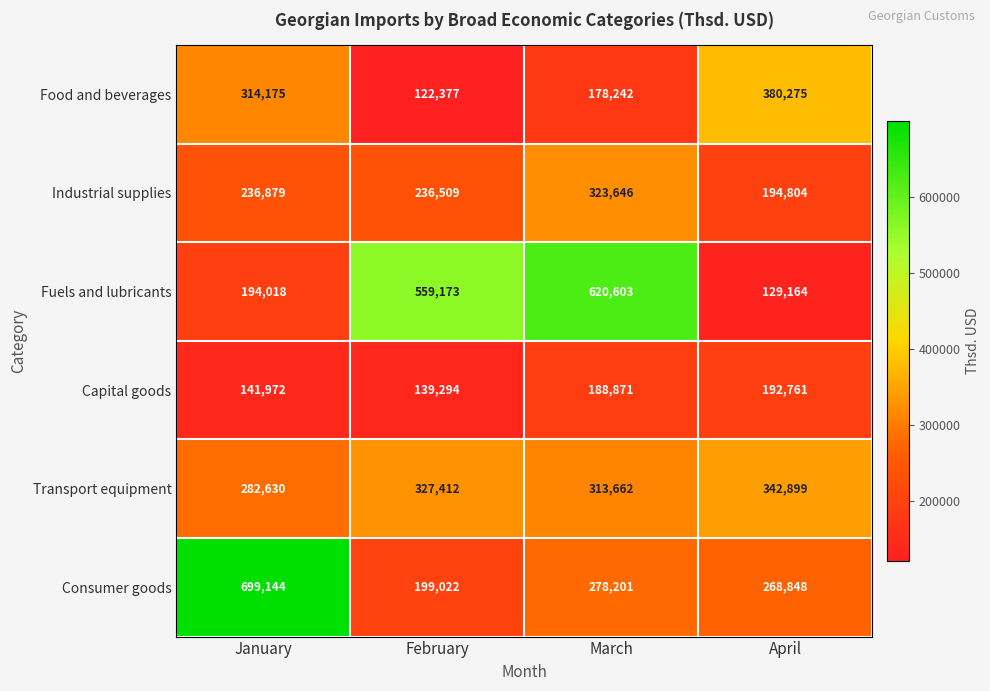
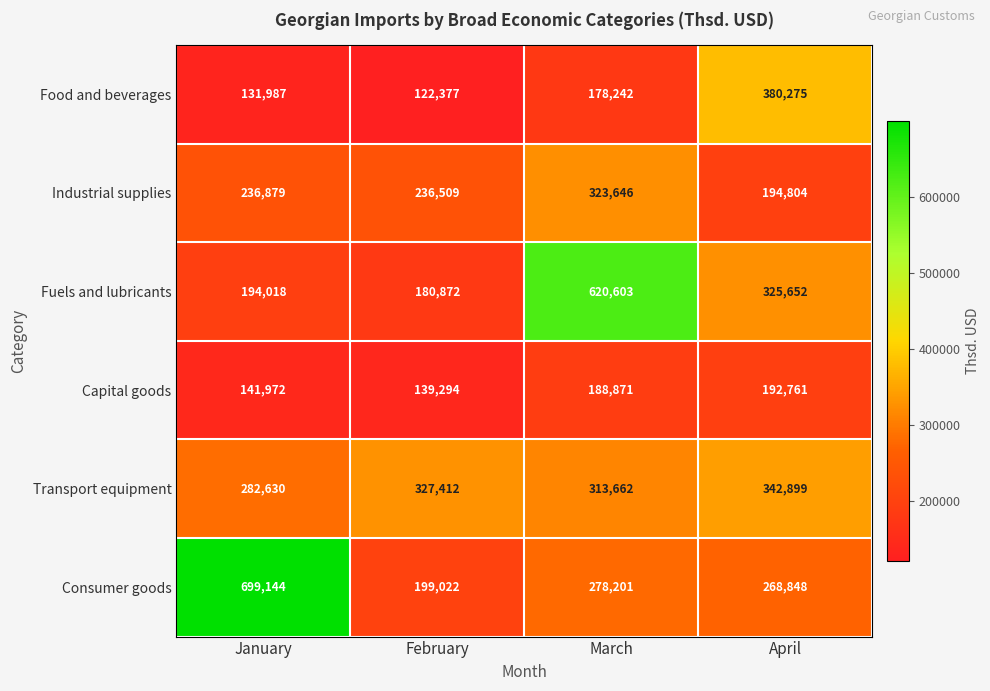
Food and beverages, January: 314,175 -> 131,987
Fuels and lubricants, February: 559,173 -> 180,872
Fuels and lubricants, April: 129,164 -> 325,652
